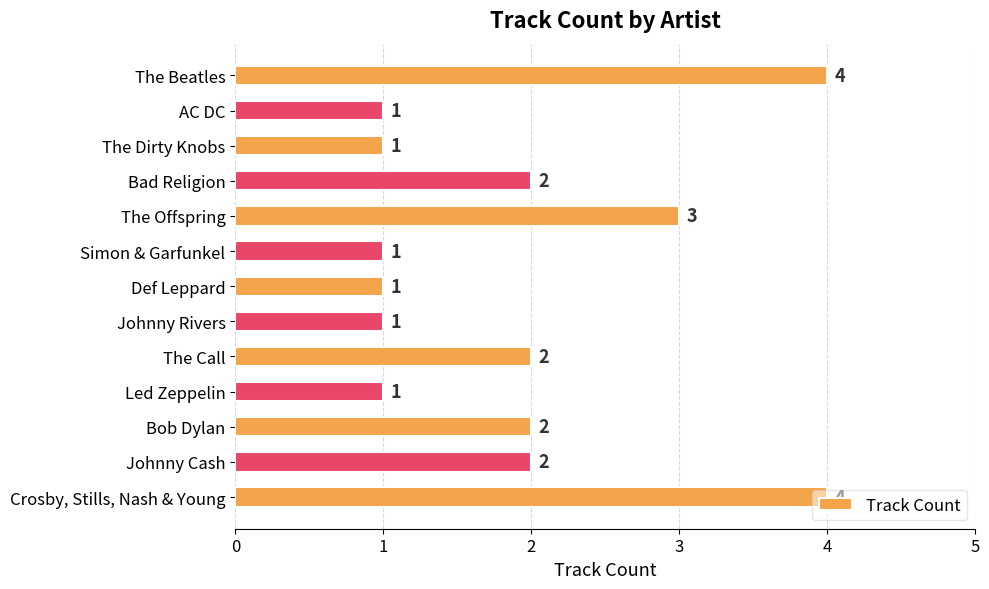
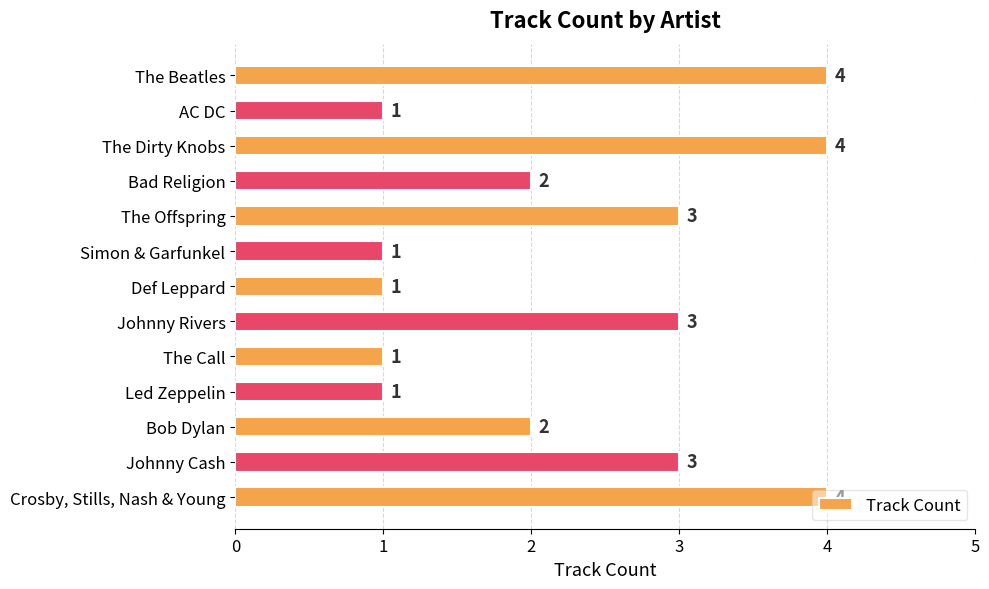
The Dirty Knobs: 1 -> 4
Johnny Rivers: 1 -> 3
The Call: 2 -> 1
Johnny Cash: 2 -> 3
